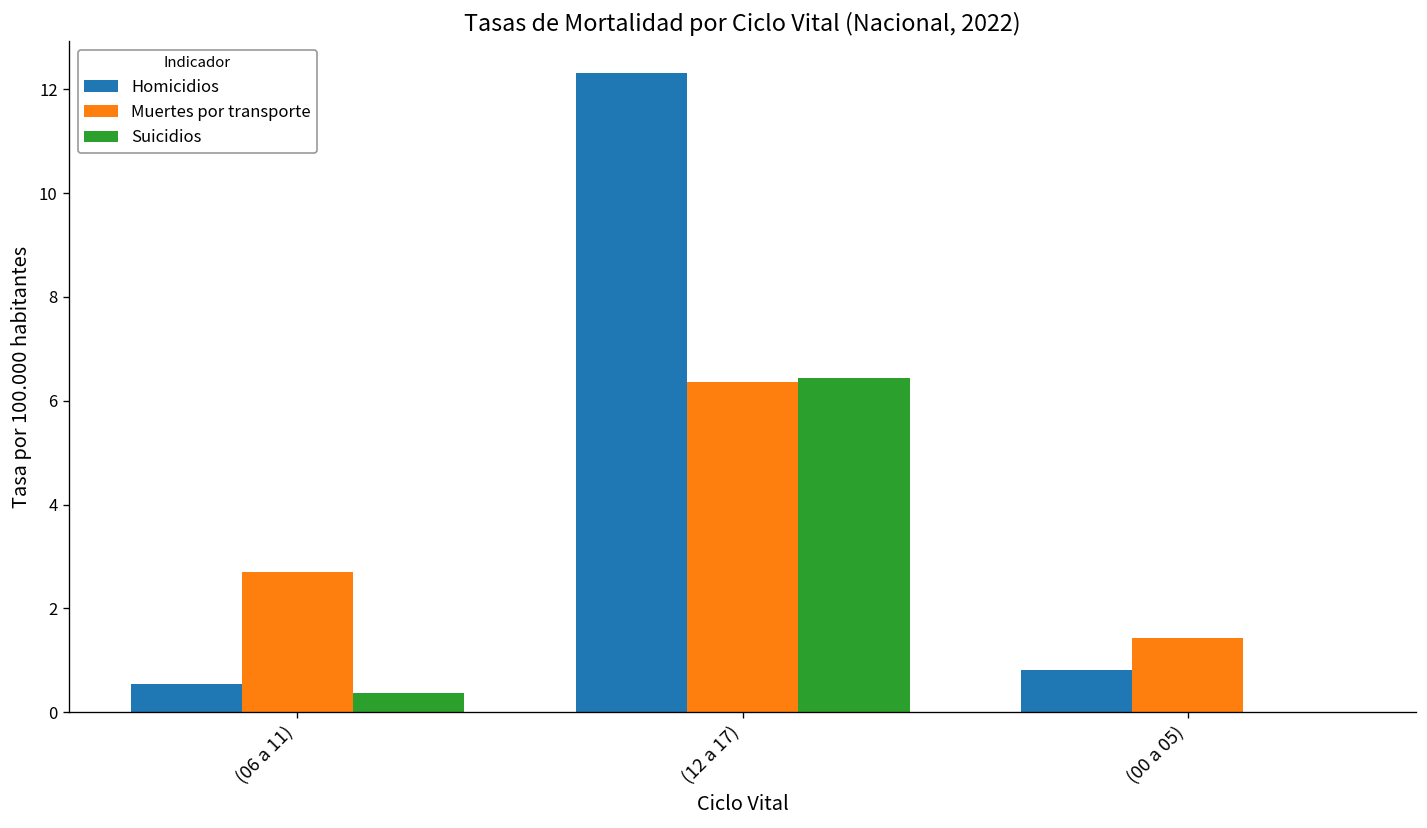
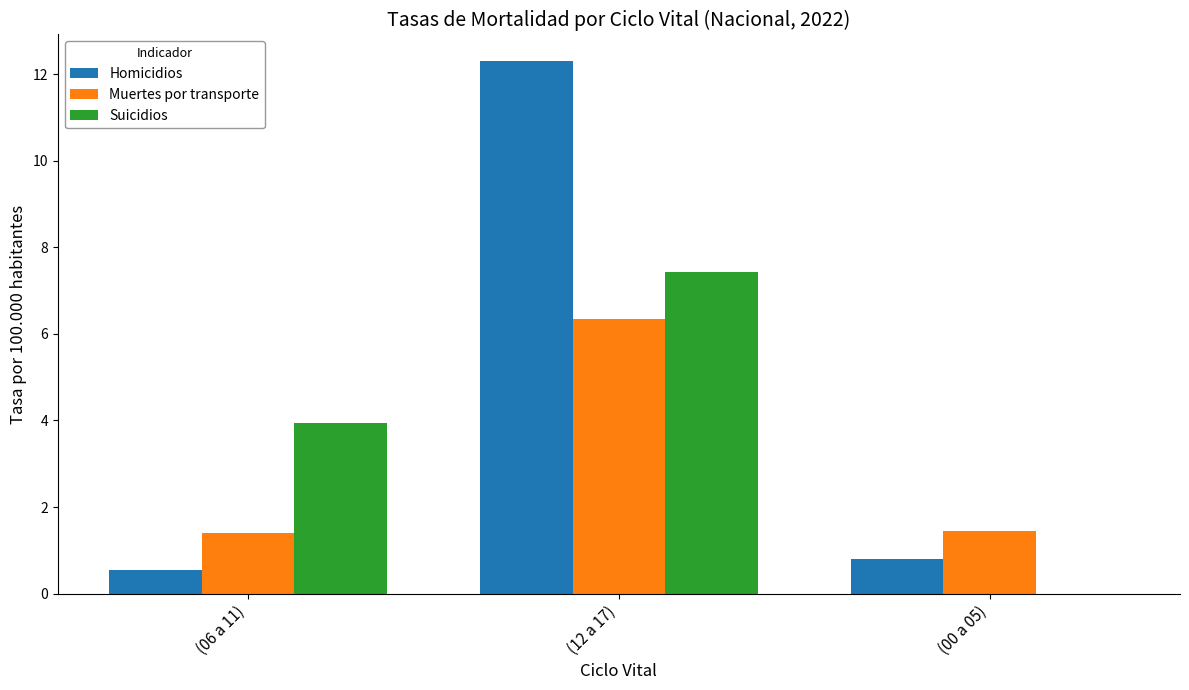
Muertes por transporte, (06 a 11): 2.7 -> 1.4
Suicidios, (06 a 11): 0.4 -> 3.9
Suicidios, (12 a 17): 6.4 -> 7.4
